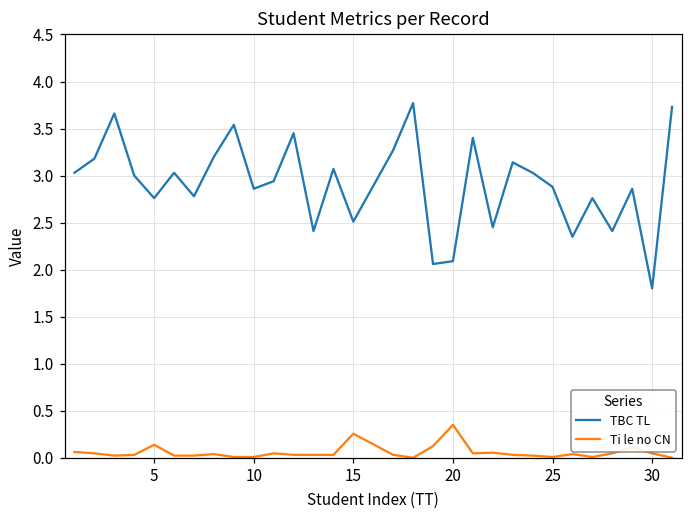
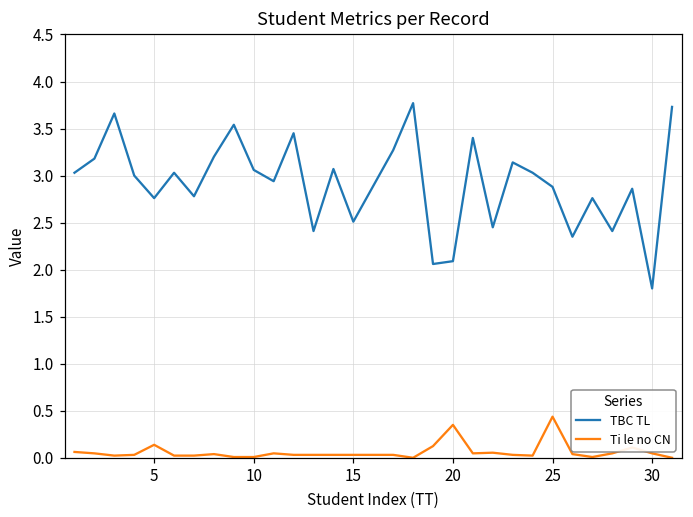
TBC TL, 10: 2.9 -> 3.1
Ti le no CN, 15: 0.3 -> 0.0
Ti le no CN, 25: 0.0 -> 0.4
